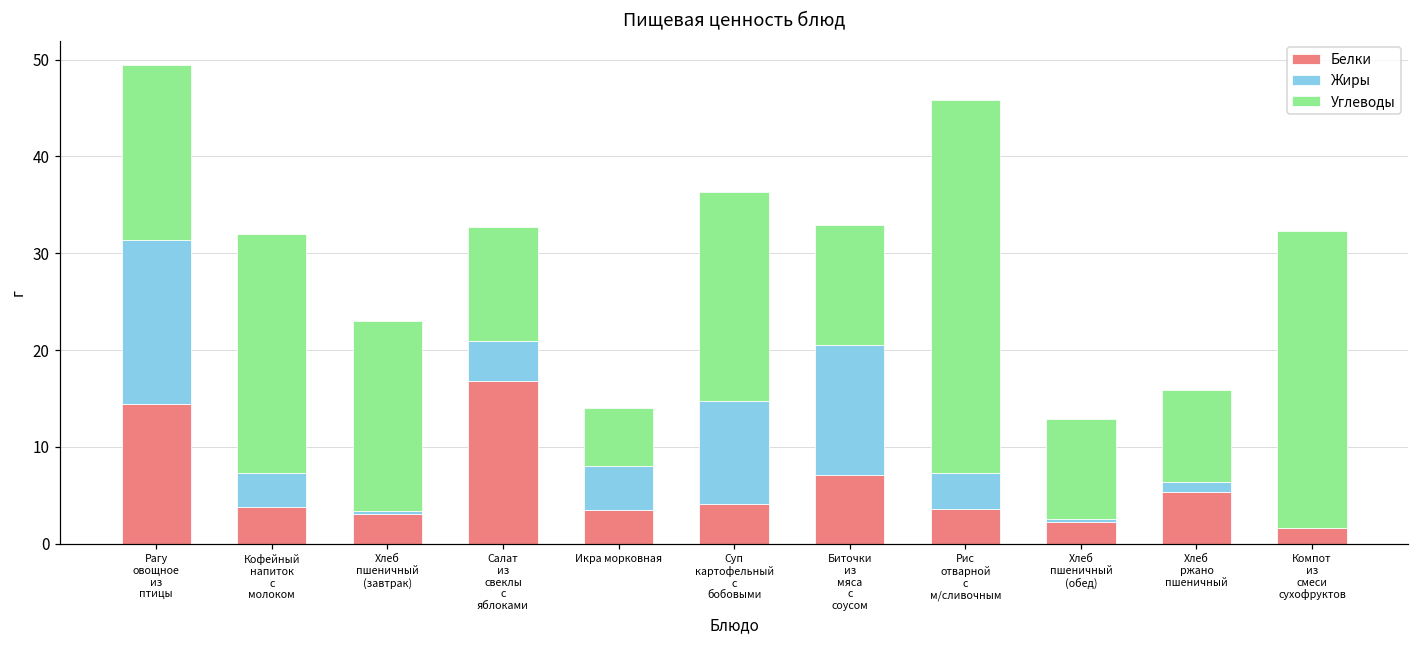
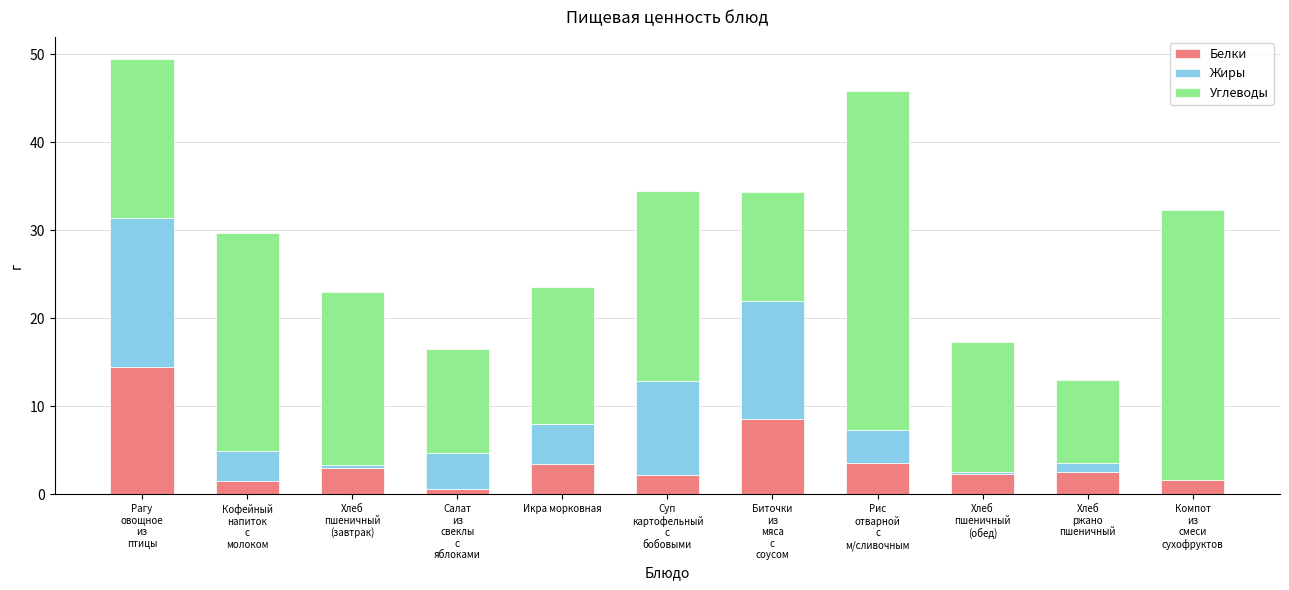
Белки, Кофейный напиток с молоком: 4 -> 2
Белки, Салат из свеклы с яблоками: 17 -> 1
Углеводы, Икра морковная: 6 -> 16
Белки, Суп картофельный с бобовыми: 4 -> 2
Белки, Биточки из мяса с соусом: 7 -> 9
Углеводы, Хлеб пшеничный (обед): 10 -> 15
Белки, Хлеб ржано пшеничный: 5 -> 3
